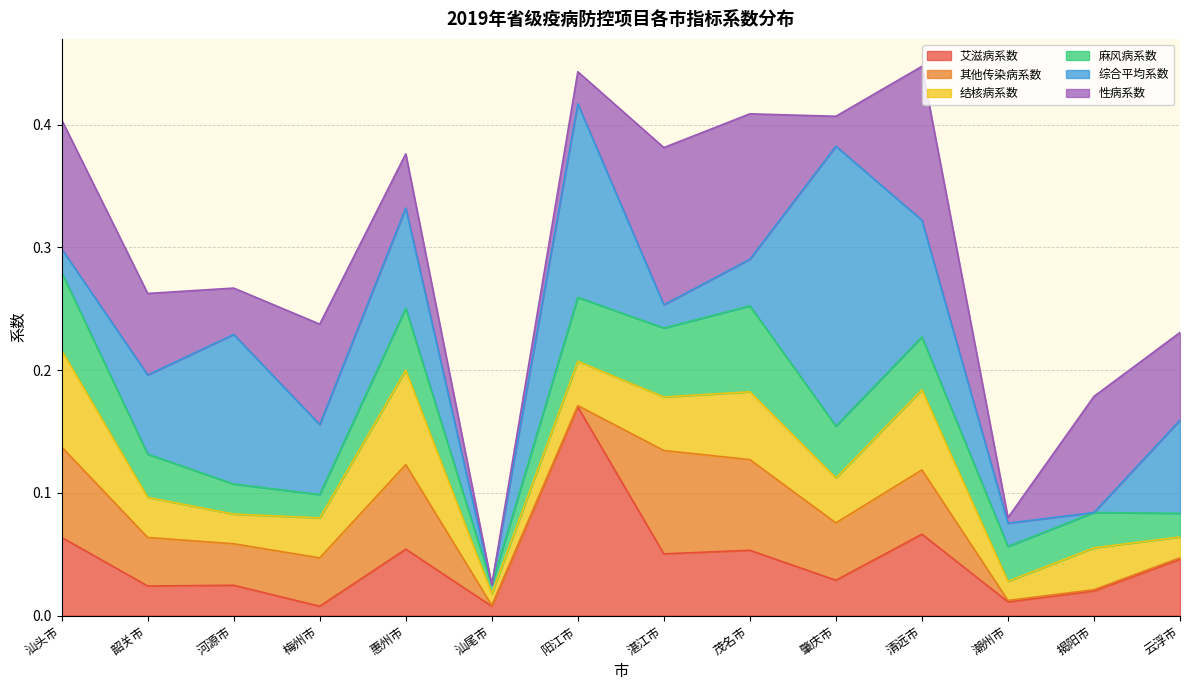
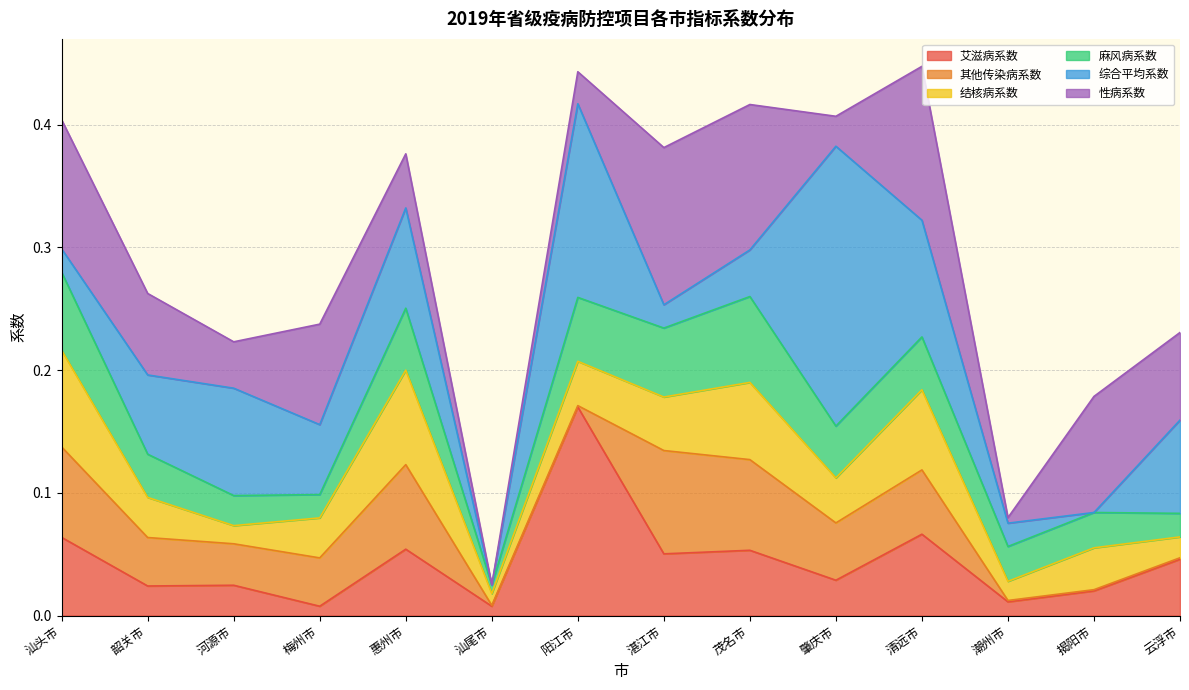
结核病系数, 河源市: 0.024 -> 0.015
综合平均系数, 河源市: 0.122 -> 0.088
结核病系数, 茂名市: 0.055 -> 0.063
